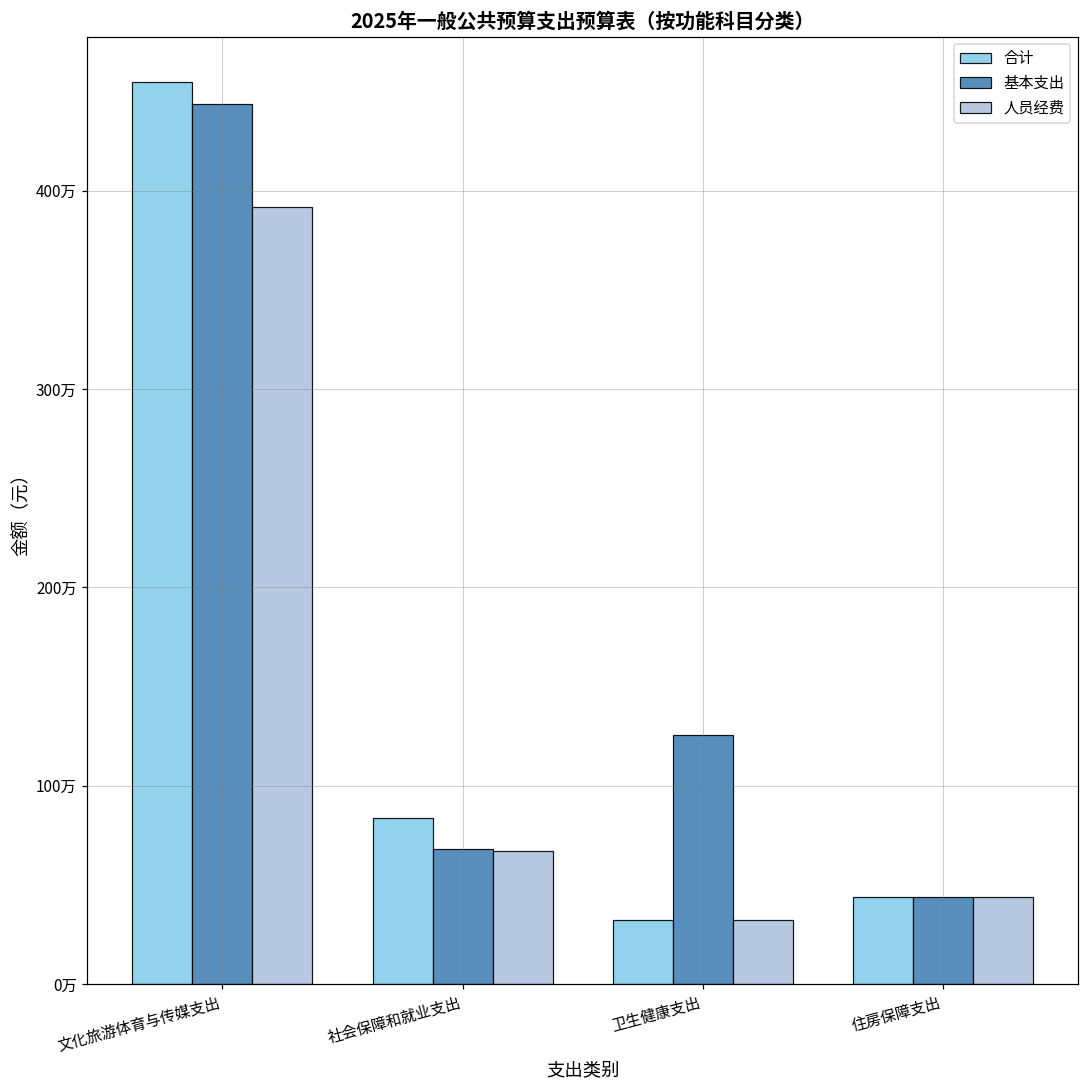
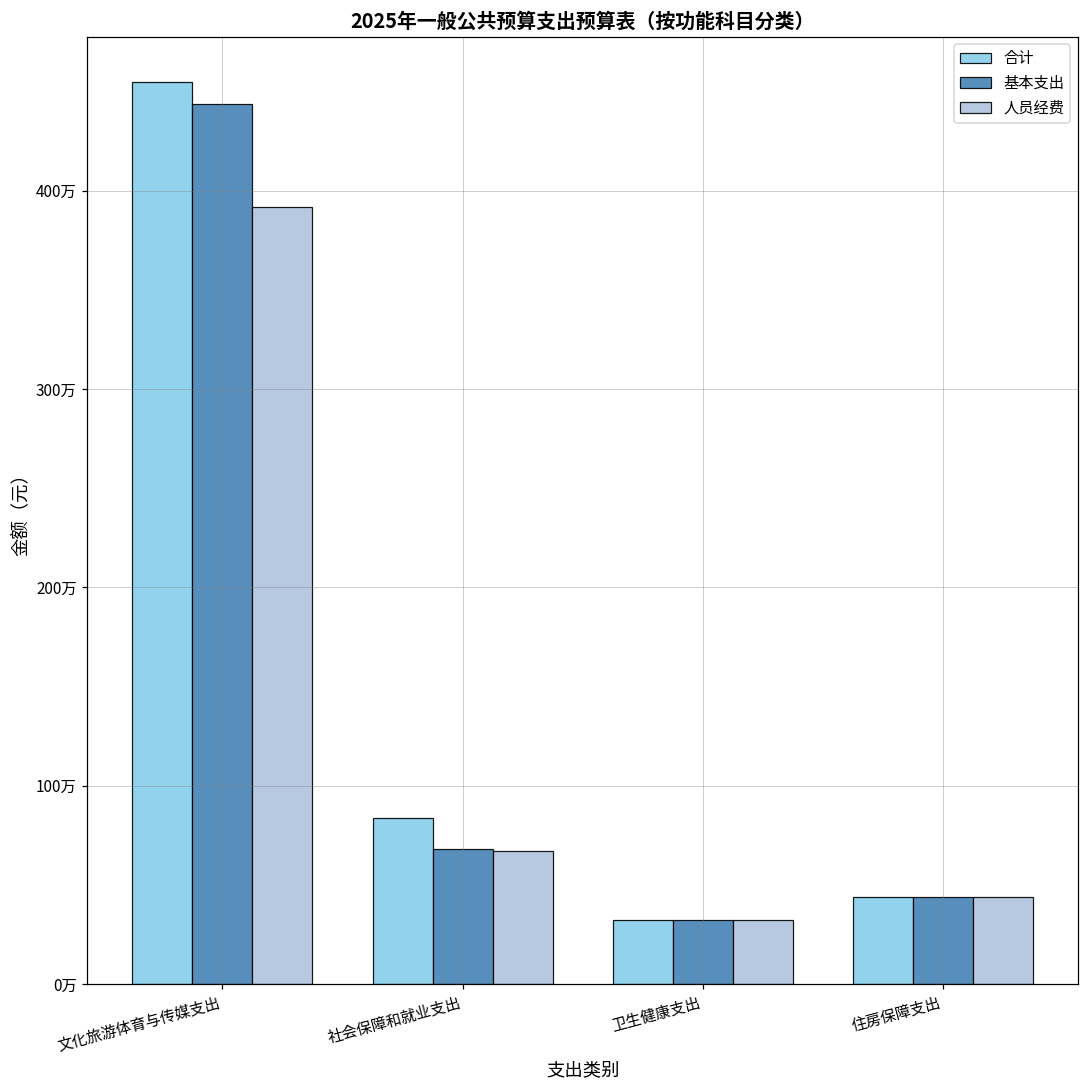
基本支出, 卫生健康支出: 125万 -> 33万
